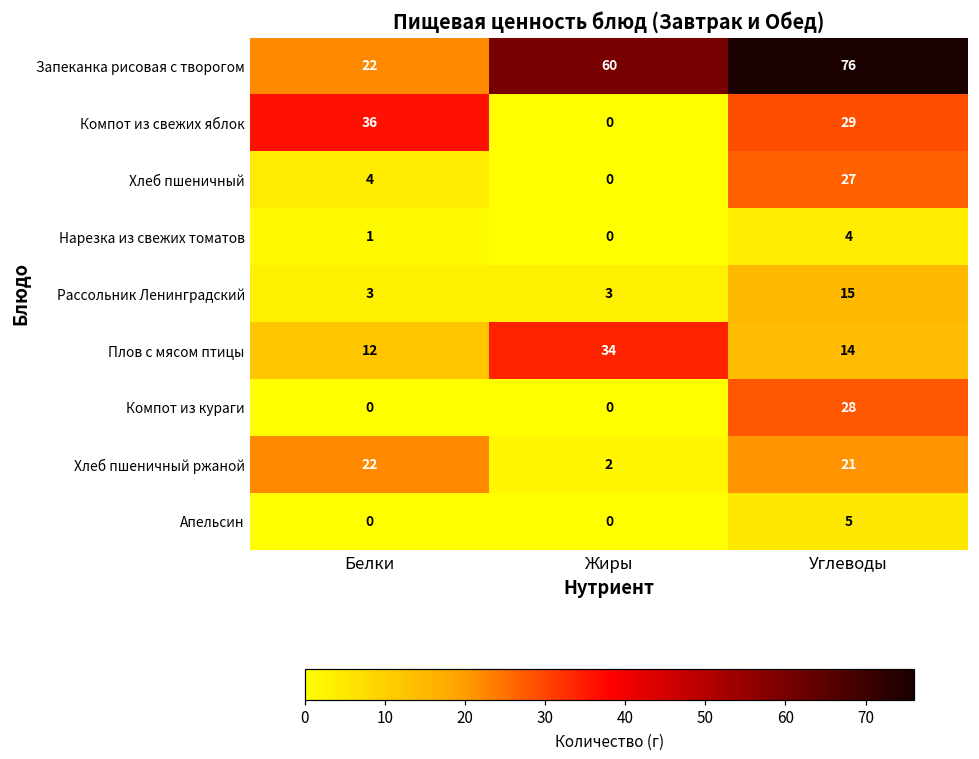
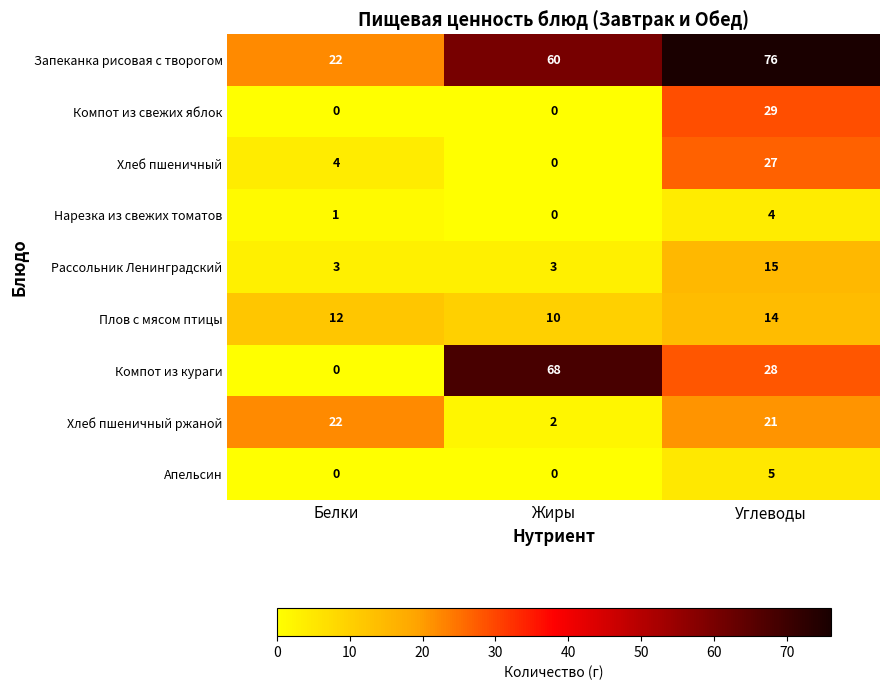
Компот из свежих яблок, Белки: 36 -> 0
Плов с мясом птицы, Жиры: 34 -> 10
Компот из кураги, Жиры: 0 -> 68
